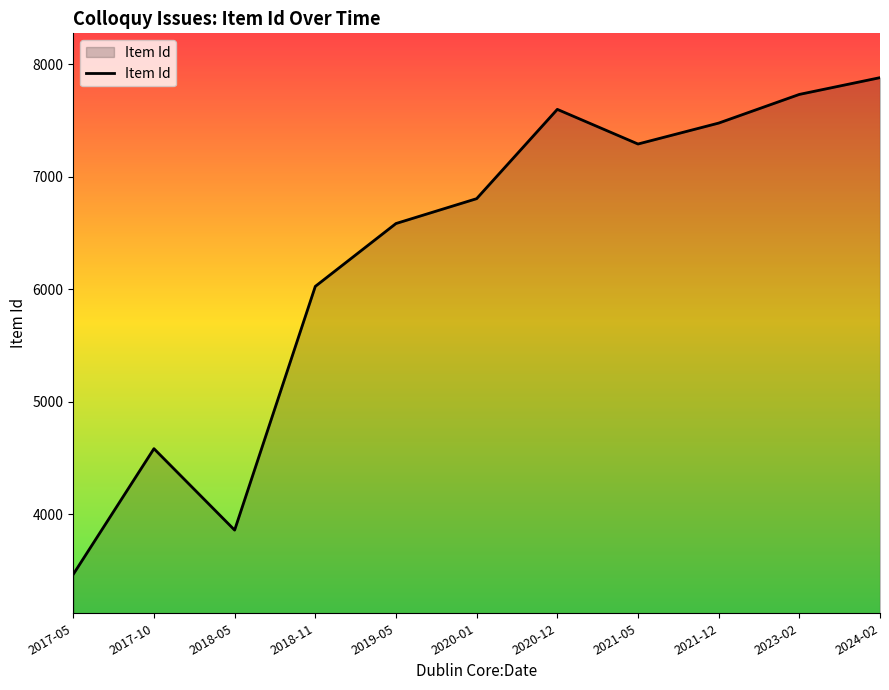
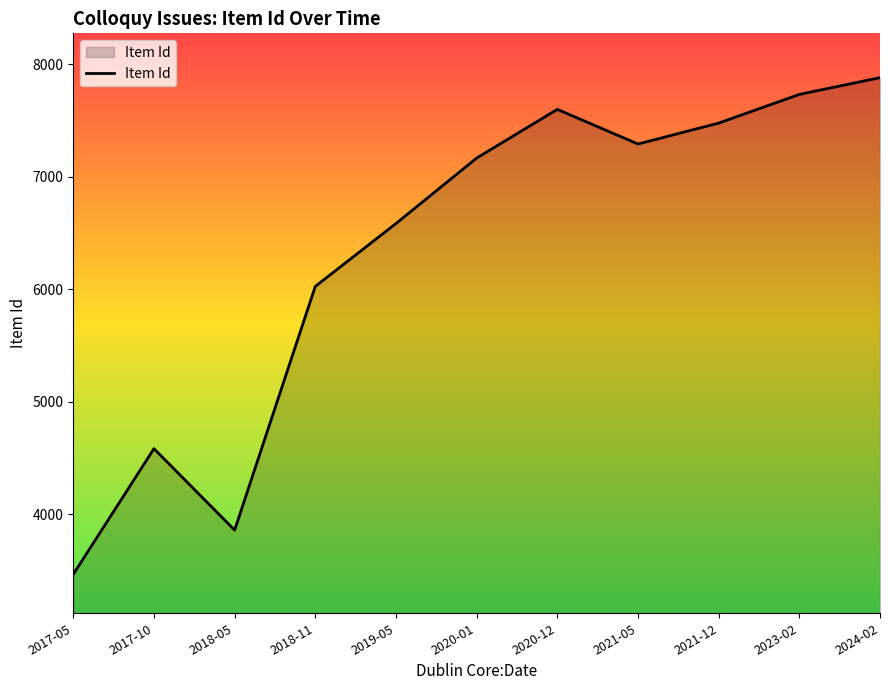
2020-01: 6810 -> 7170
